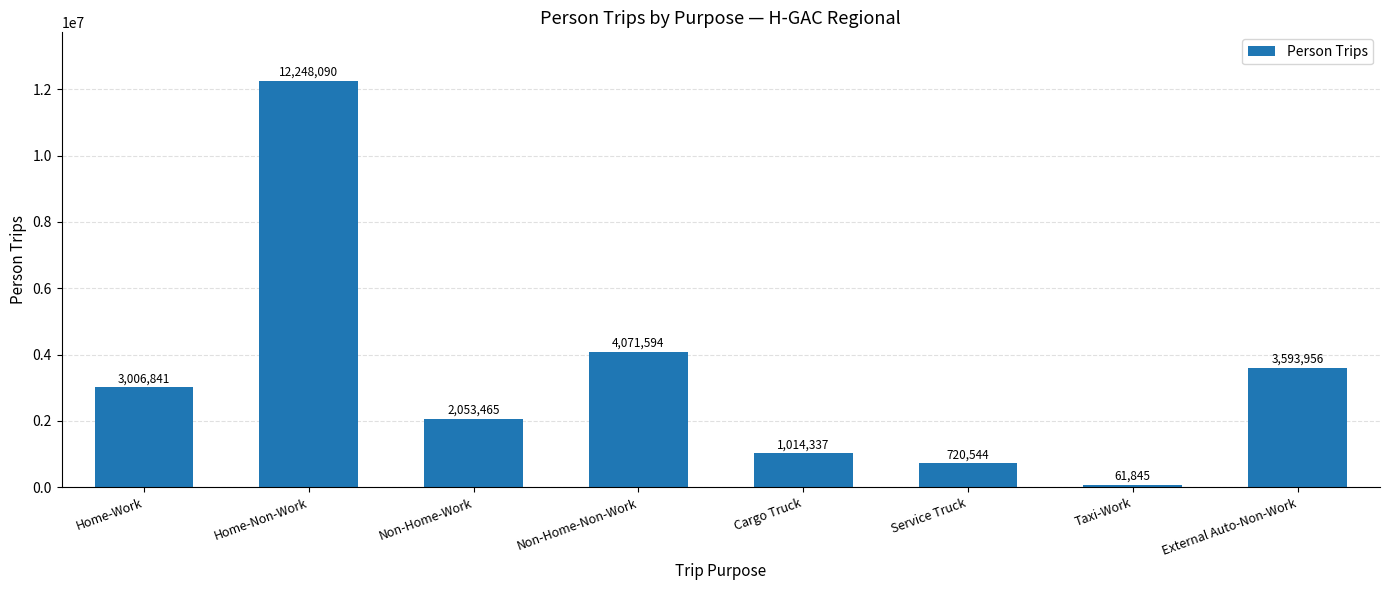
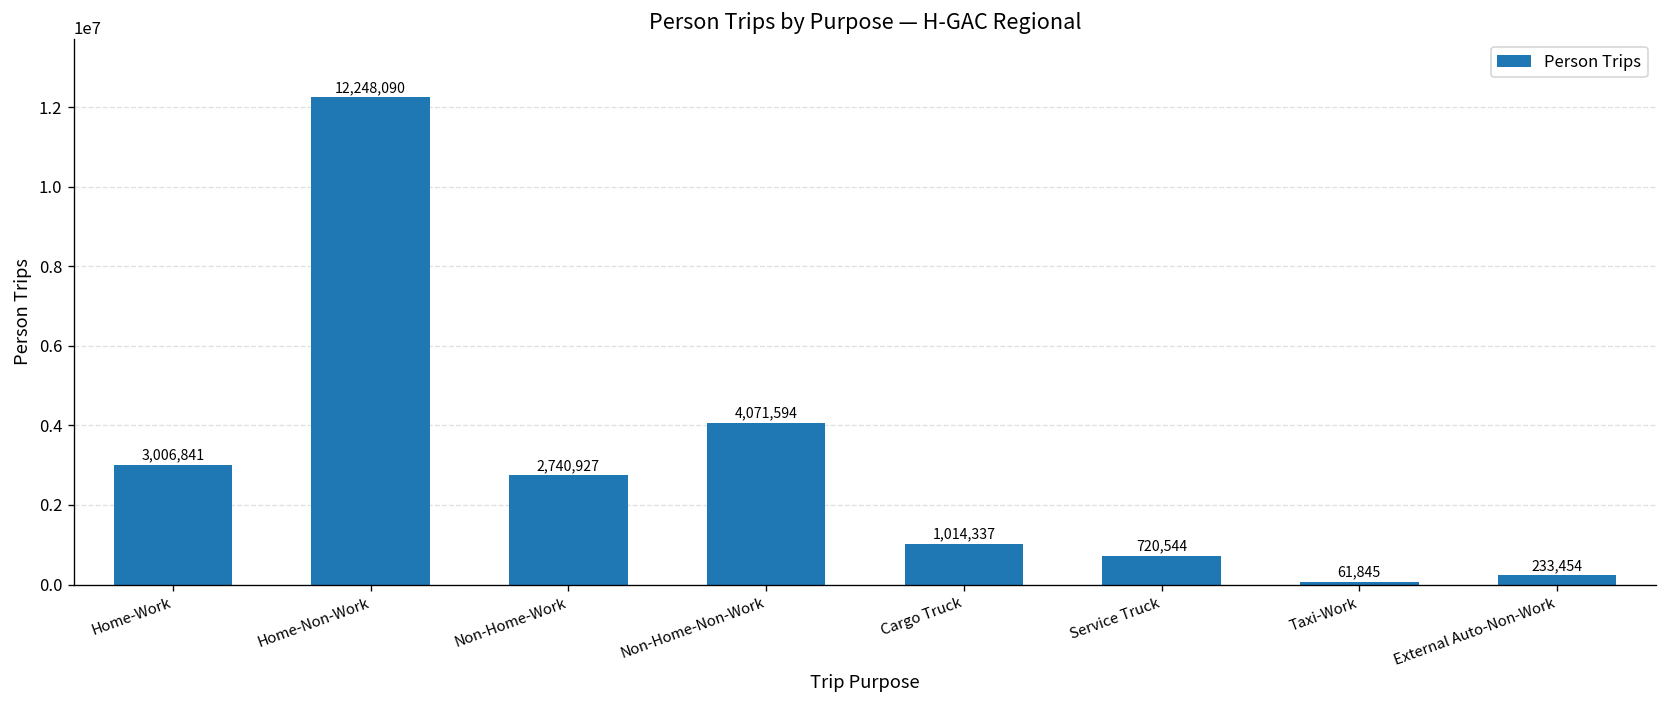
Non-Home-Work: 2,053,465 -> 2,740,927
External Auto-Non-Work: 3,593,956 -> 233,454
